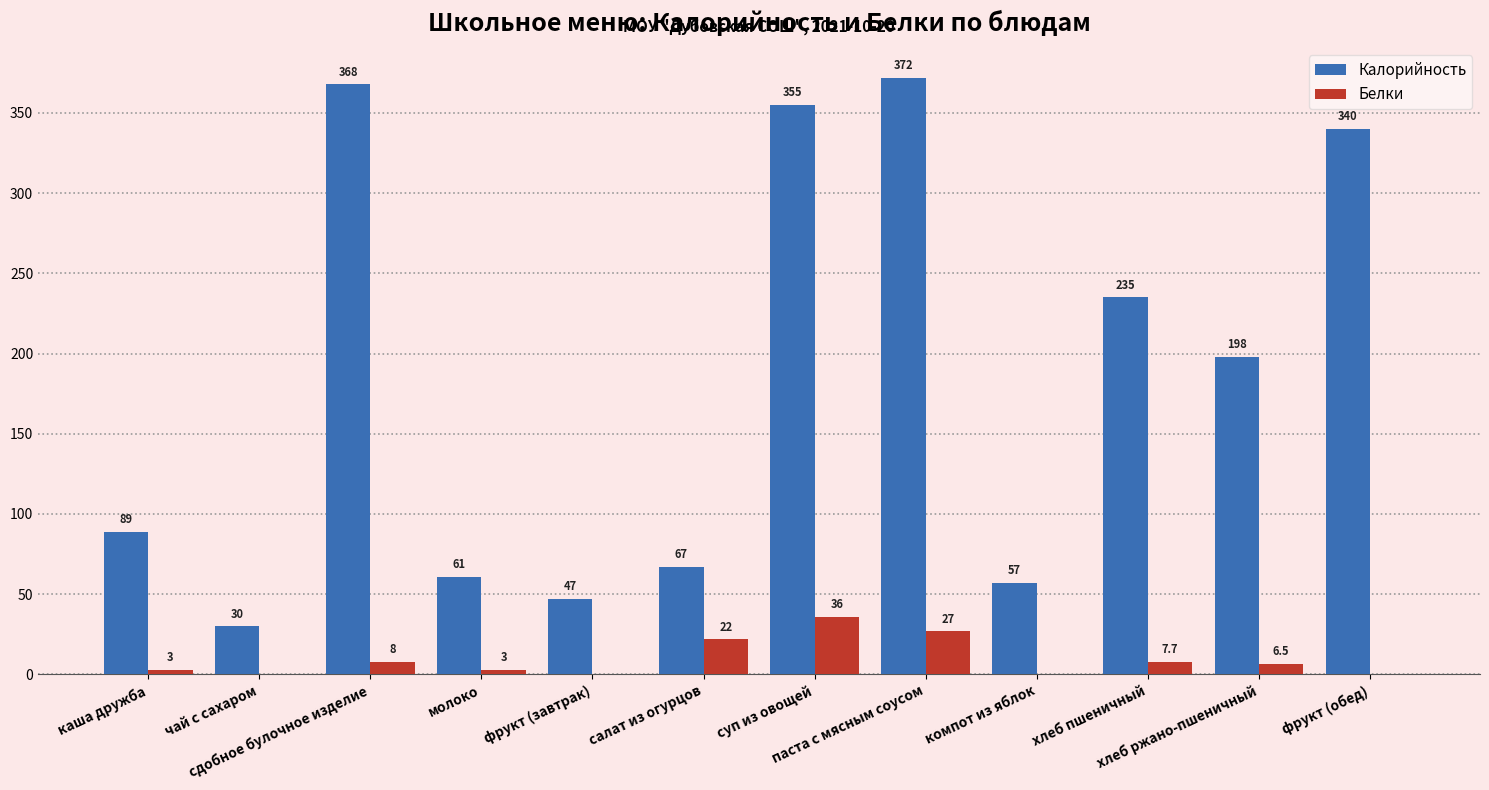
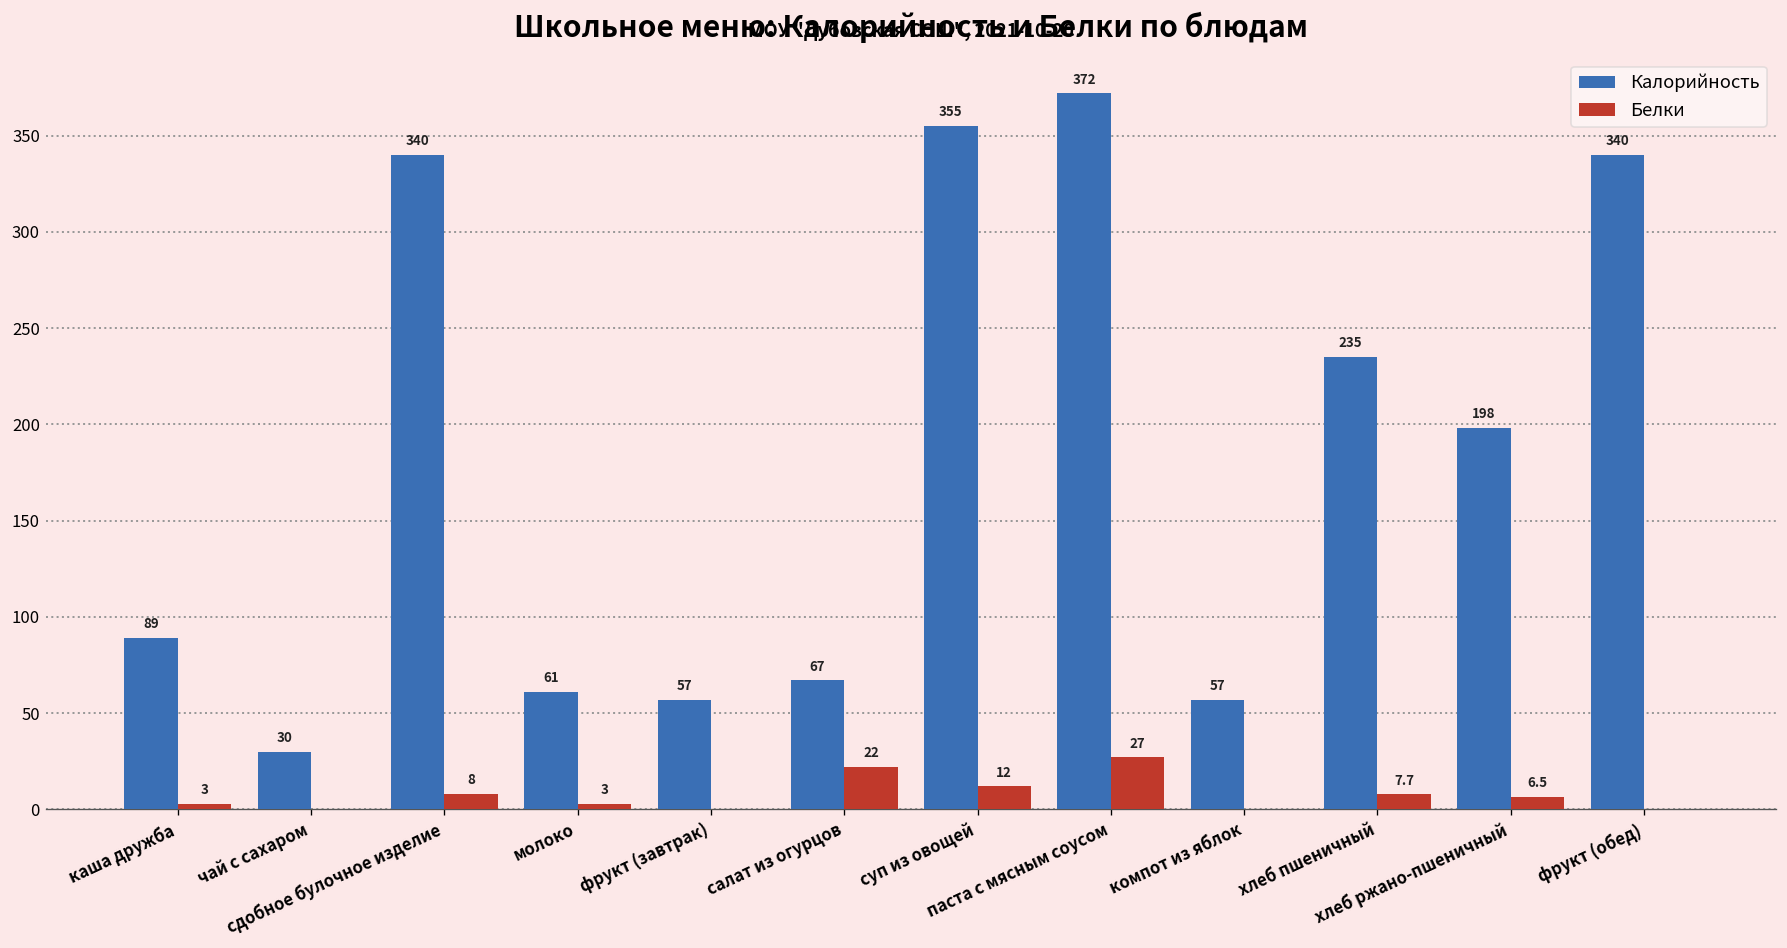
Калорийность, сдобное булочное изделие: 368 -> 340
Калорийность, фрукт (завтрак): 47 -> 57
Белки, суп из овощей: 36 -> 12
